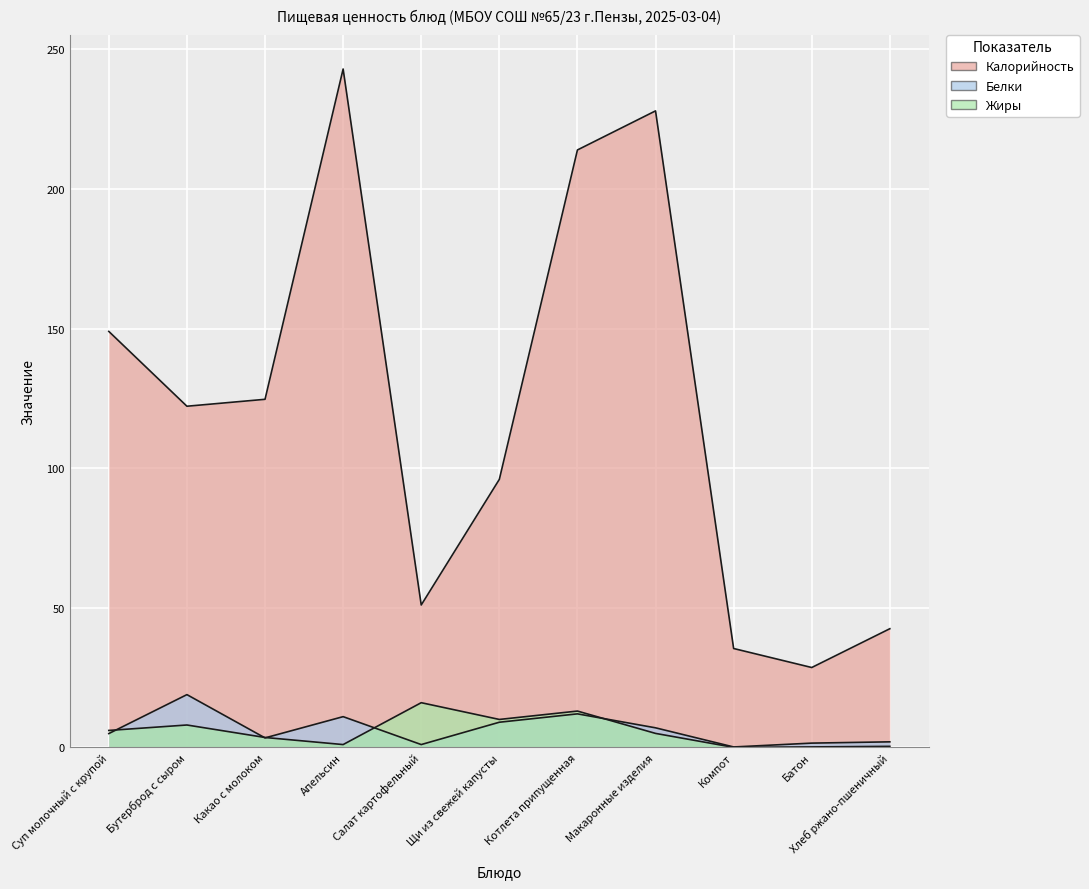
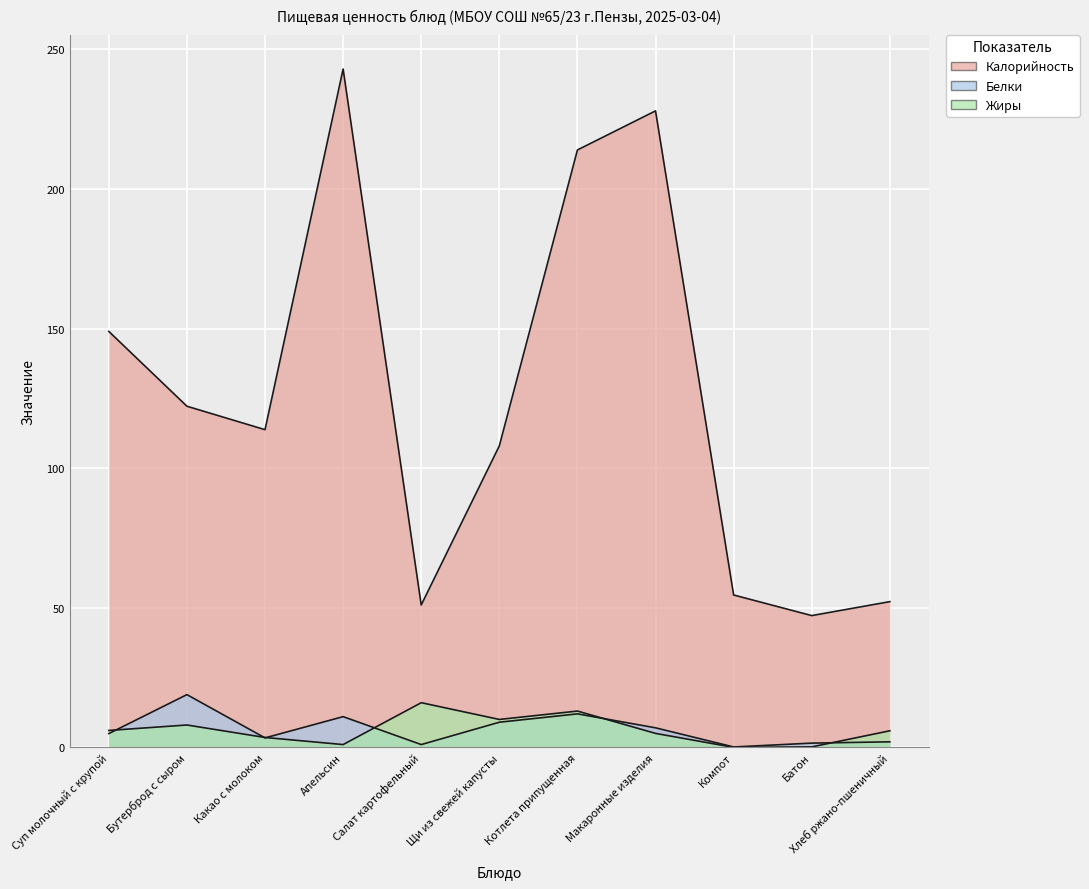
Калорийность, Какао с молоком: 125 -> 114
Калорийность, Щи из свежей капусты: 96 -> 108
Калорийность, Компот: 35 -> 55
Калорийность, Батон: 29 -> 47
Калорийность, Хлеб ржано-пшеничный: 43 -> 52
Жиры, Хлеб ржано-пшеничный: 0 -> 6
